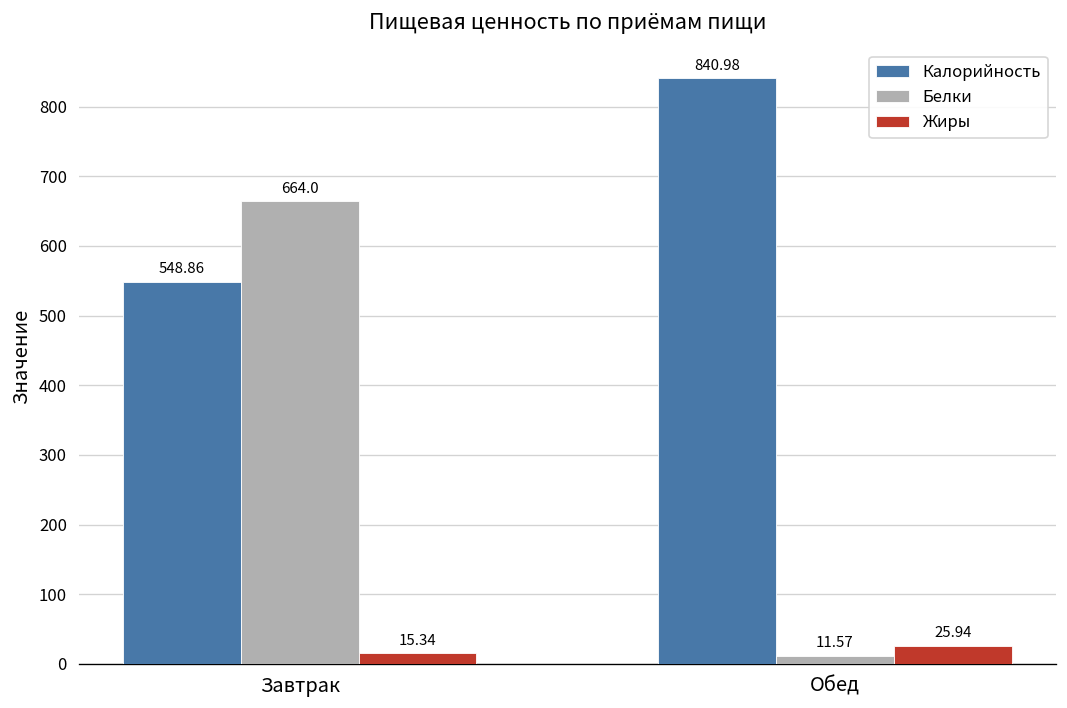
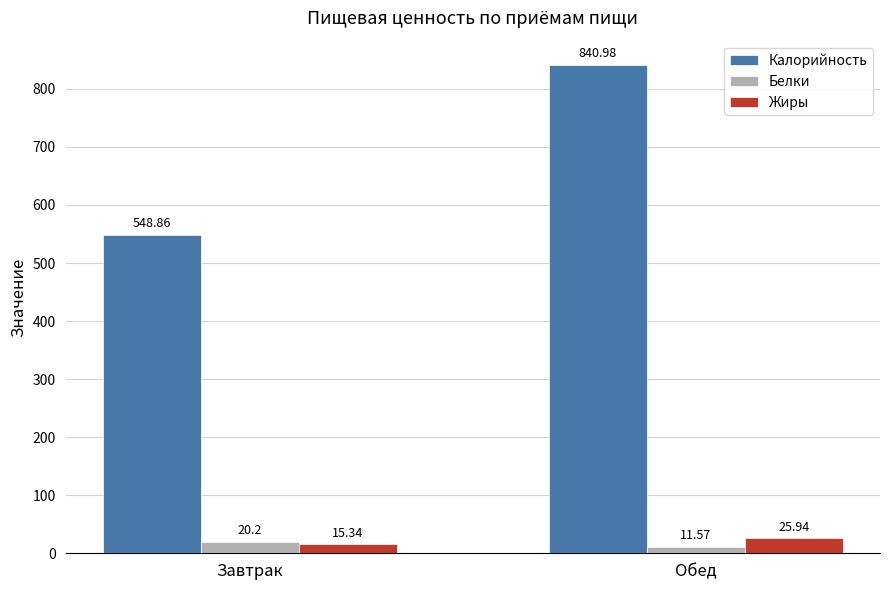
Белки, Завтрак: 664.0 -> 20.2
